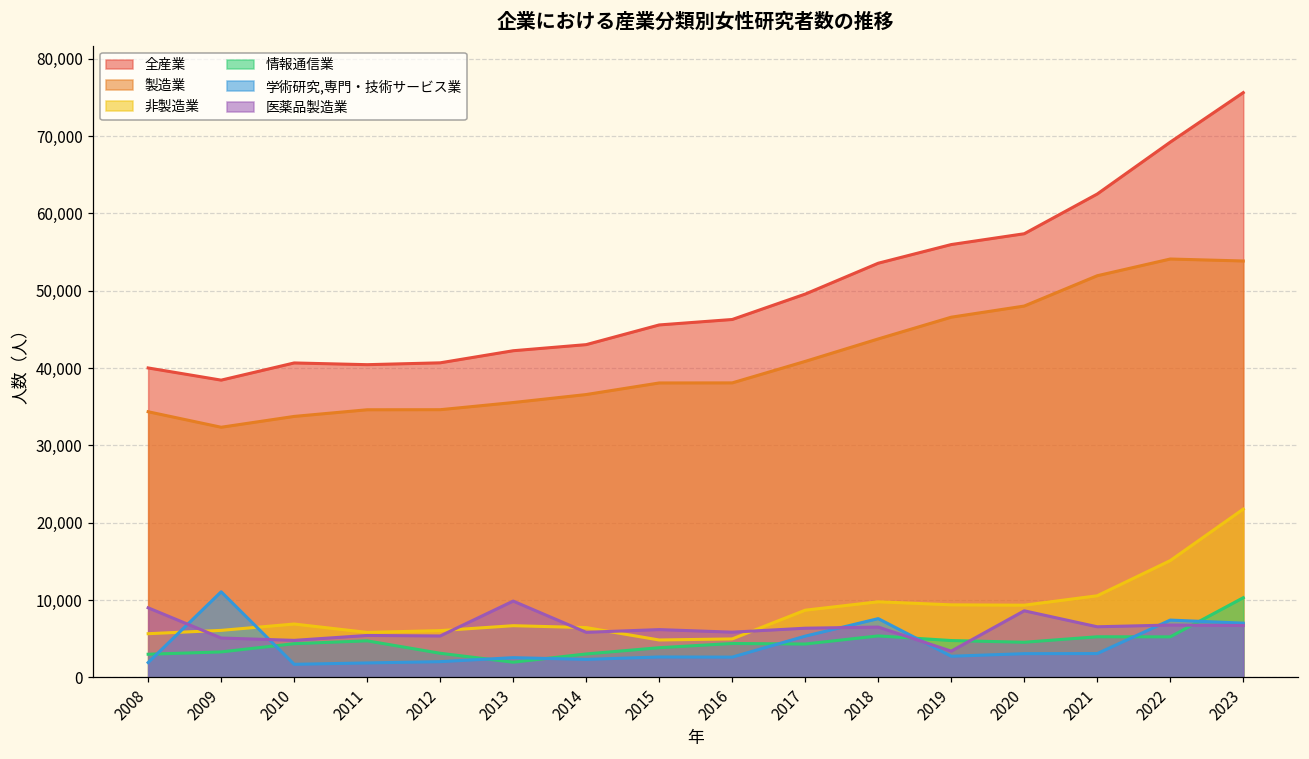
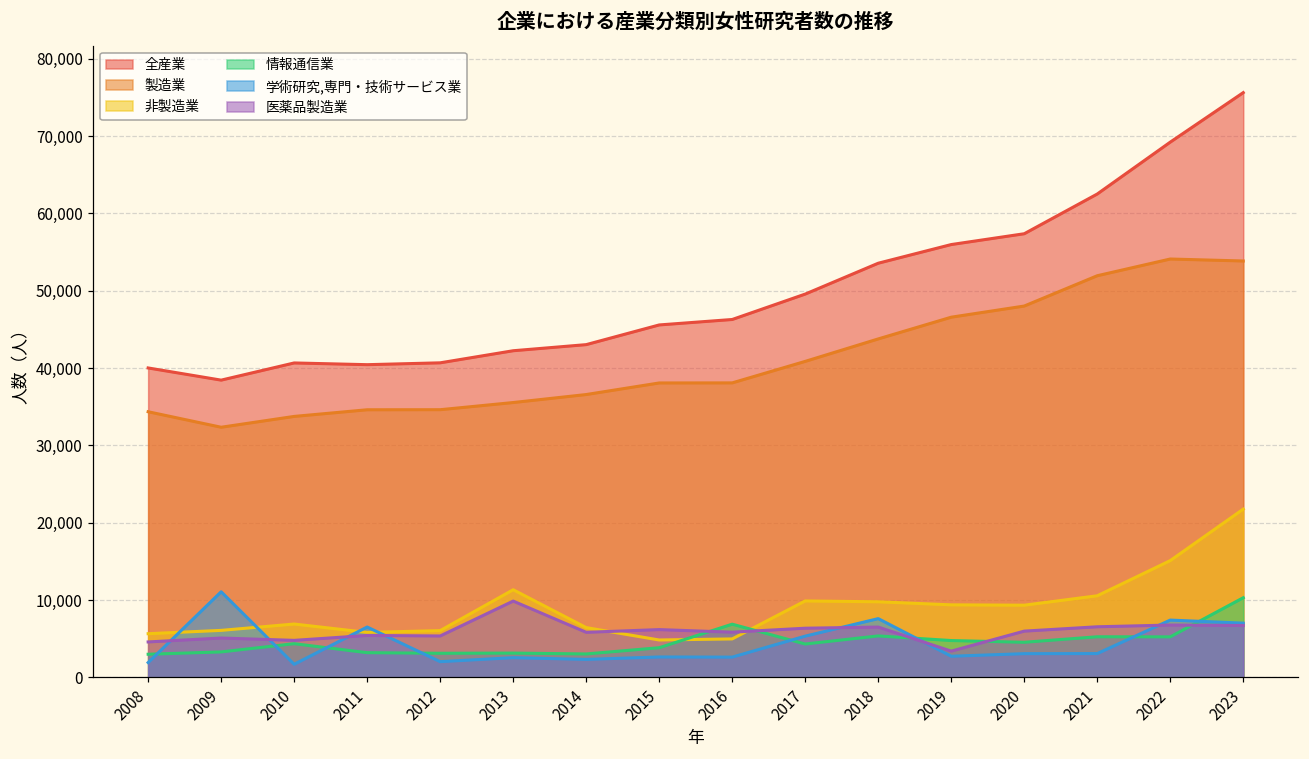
医薬品製造業, 2008: 9,000 -> 5,000
情報通信業, 2011: 5,000 -> 3,000
学術研究,専門・技術サービス業, 2011: 2,000 -> 7,000
非製造業, 2013: 7,000 -> 11,000
情報通信業, 2013: 2,000 -> 3,000
情報通信業, 2016: 4,000 -> 7,000
非製造業, 2017: 9,000 -> 10,000
医薬品製造業, 2020: 9,000 -> 6,000
